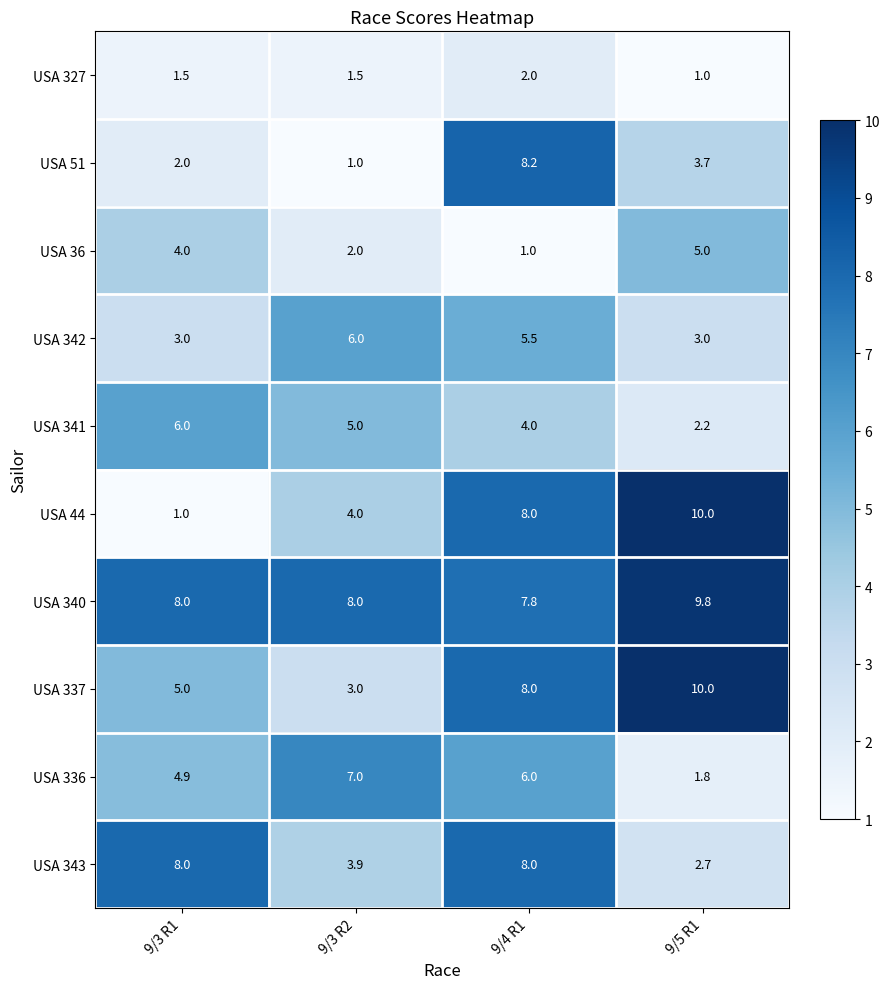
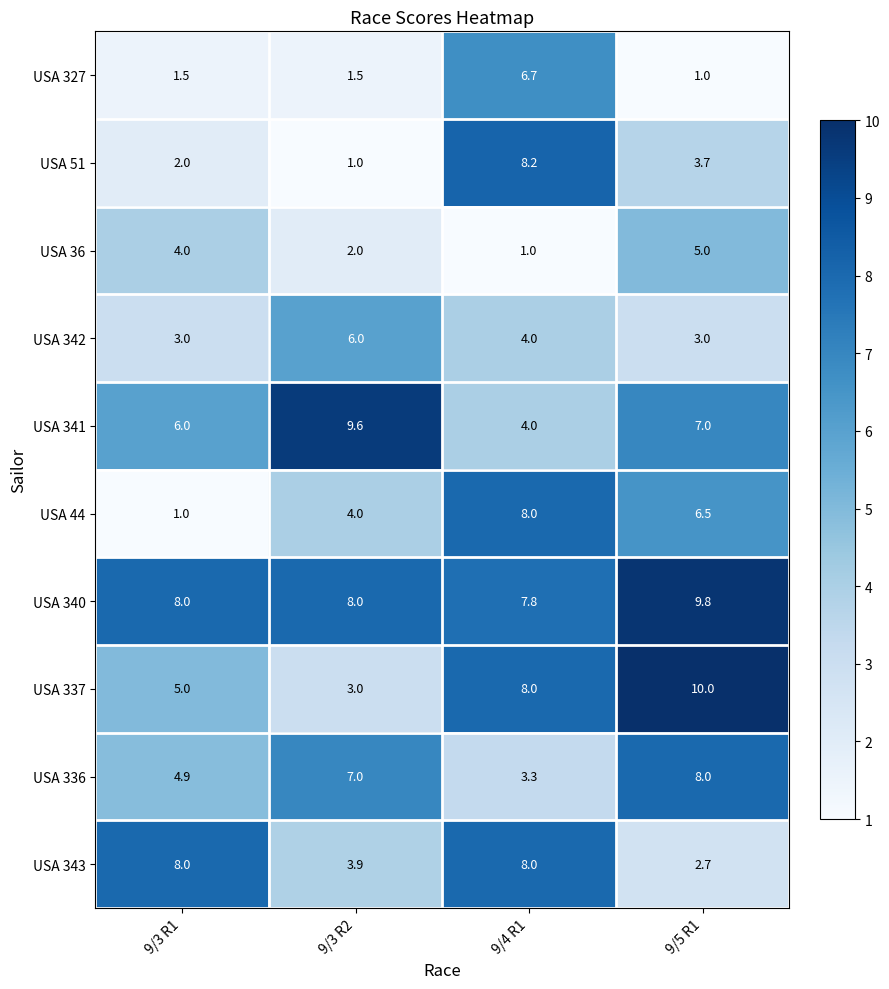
USA 327, 9/4 R1: 2.0 -> 6.7
USA 342, 9/4 R1: 5.5 -> 4.0
USA 341, 9/3 R2: 5.0 -> 9.6
USA 341, 9/5 R1: 2.2 -> 7.0
USA 44, 9/5 R1: 10.0 -> 6.5
USA 336, 9/4 R1: 6.0 -> 3.3
USA 336, 9/5 R1: 1.8 -> 8.0
